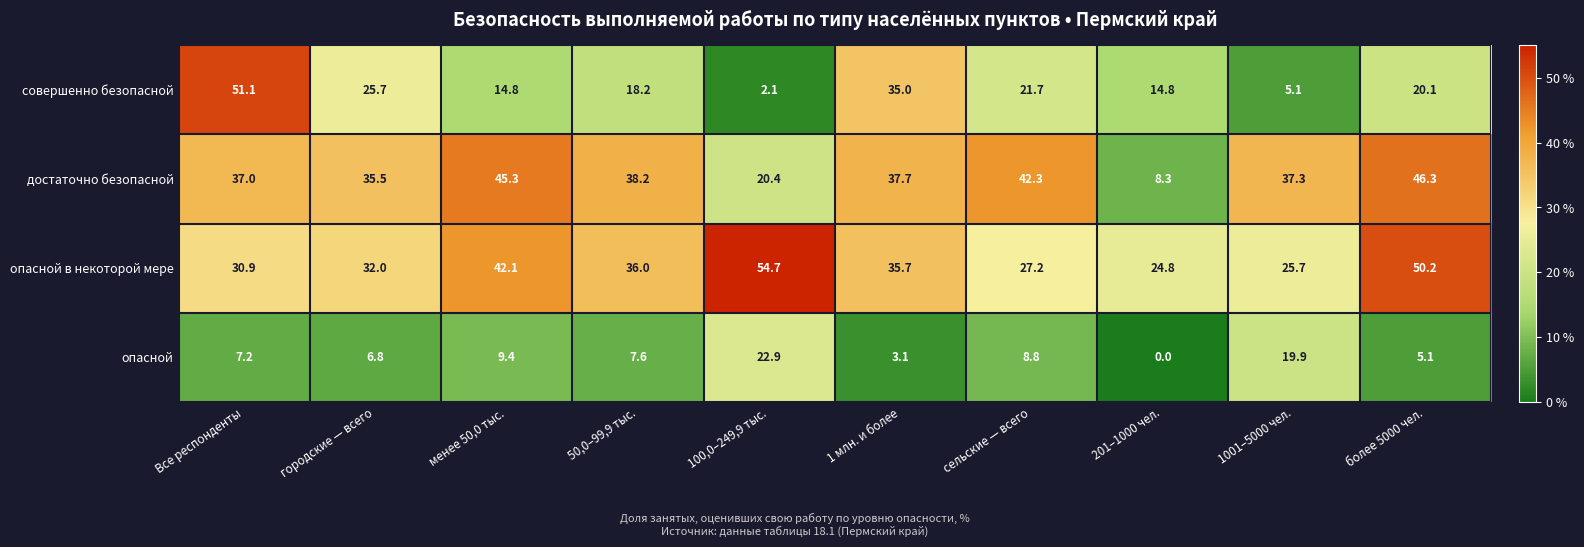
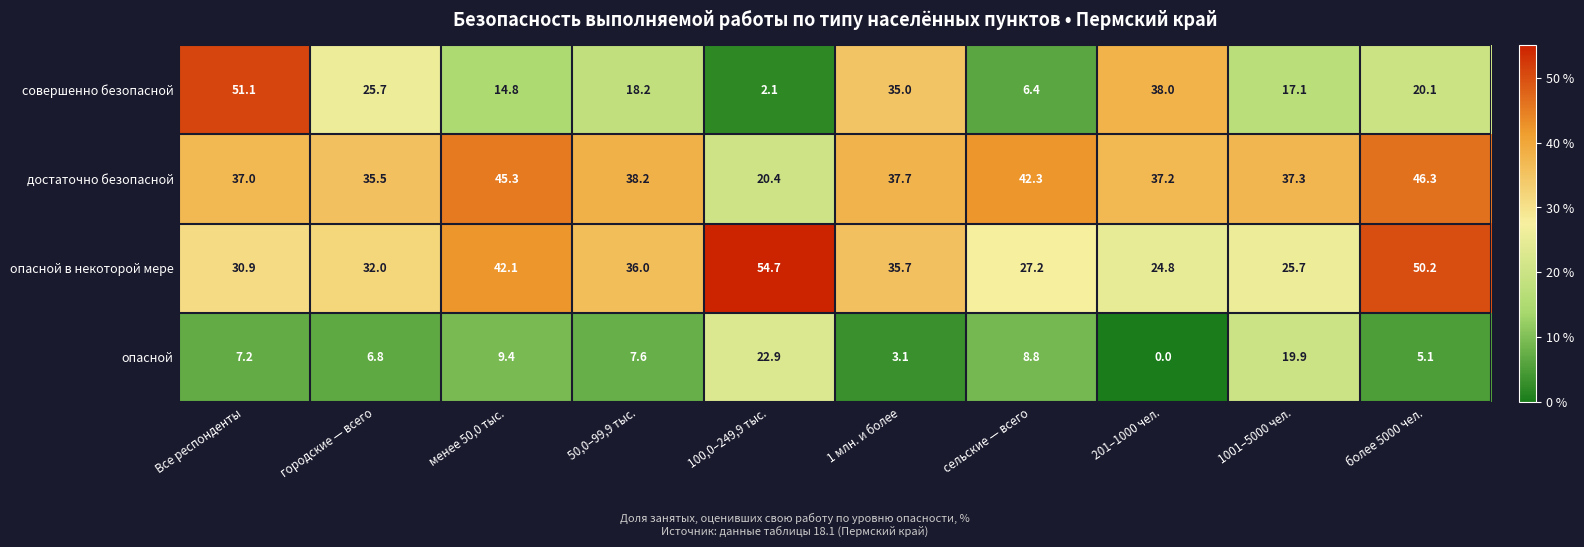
совершенно безопасной, сельские — всего: 21.7 -> 6.4
совершенно безопасной, 201–1000 чел.: 14.8 -> 38.0
совершенно безопасной, 1001–5000 чел.: 5.1 -> 17.1
достаточно безопасной, 201–1000 чел.: 8.3 -> 37.2
